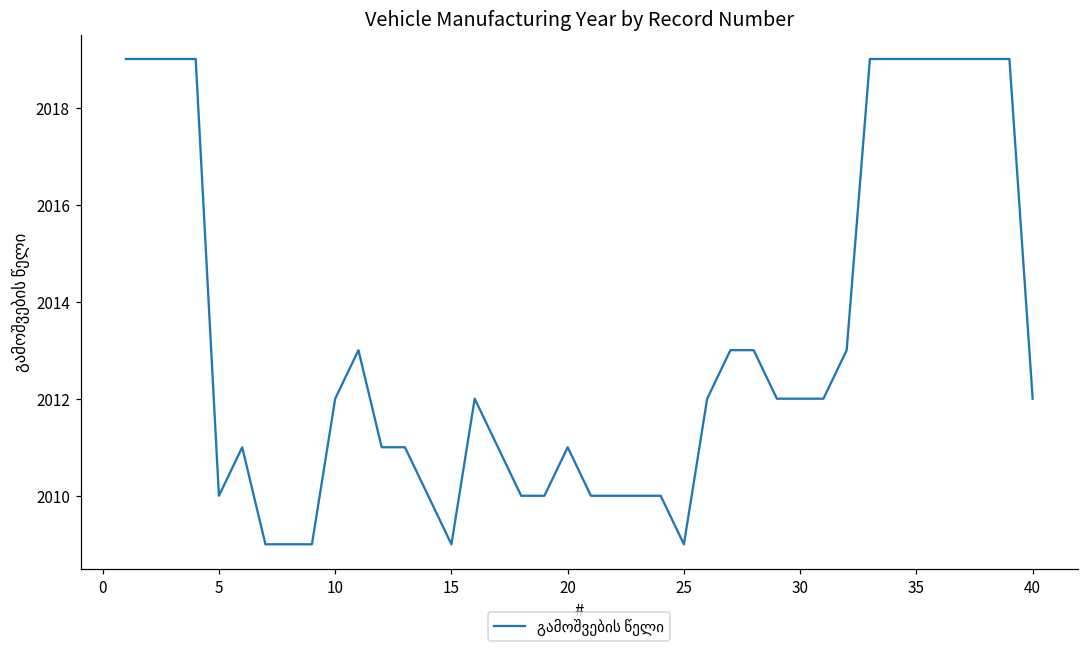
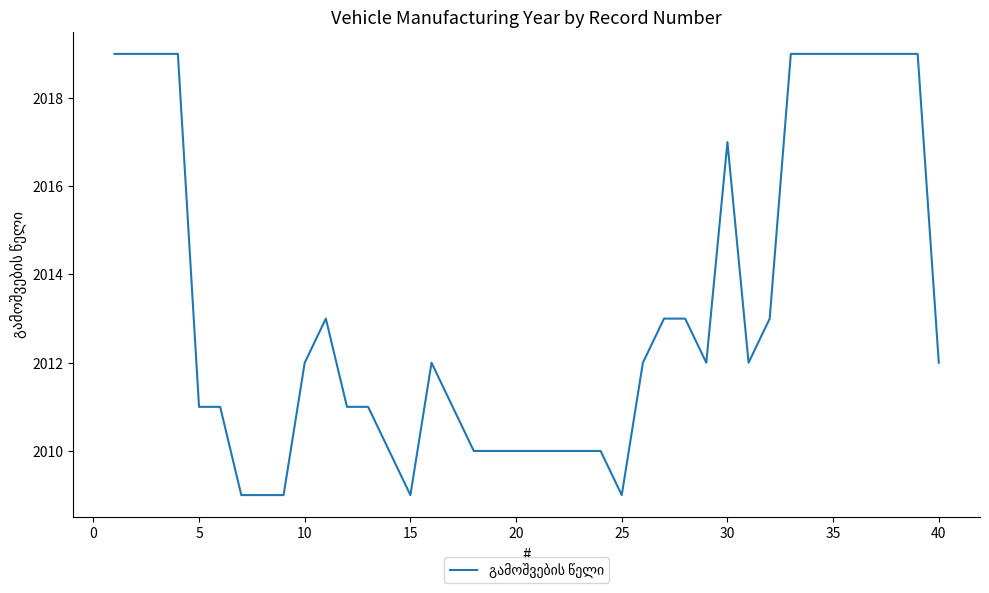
5: 2010 -> 2011
20: 2011 -> 2010
30: 2012 -> 2017
